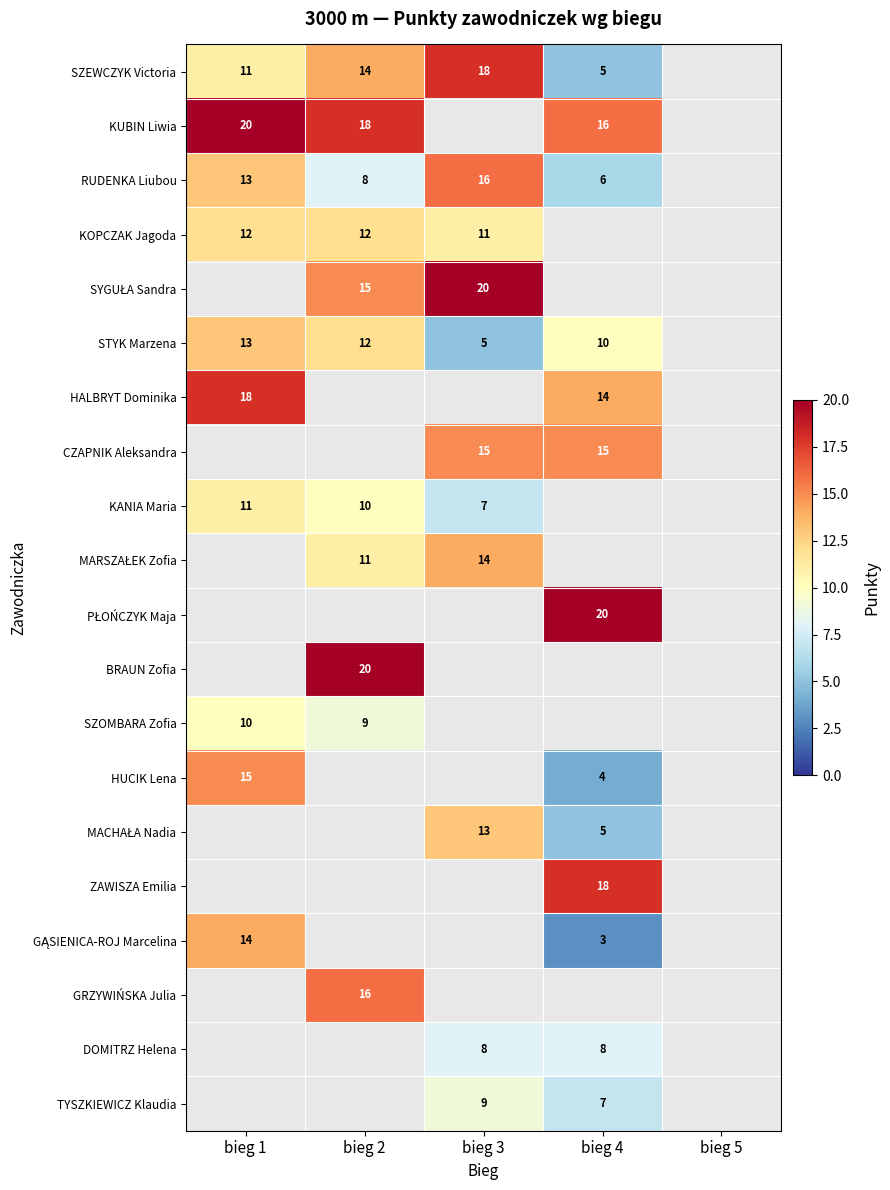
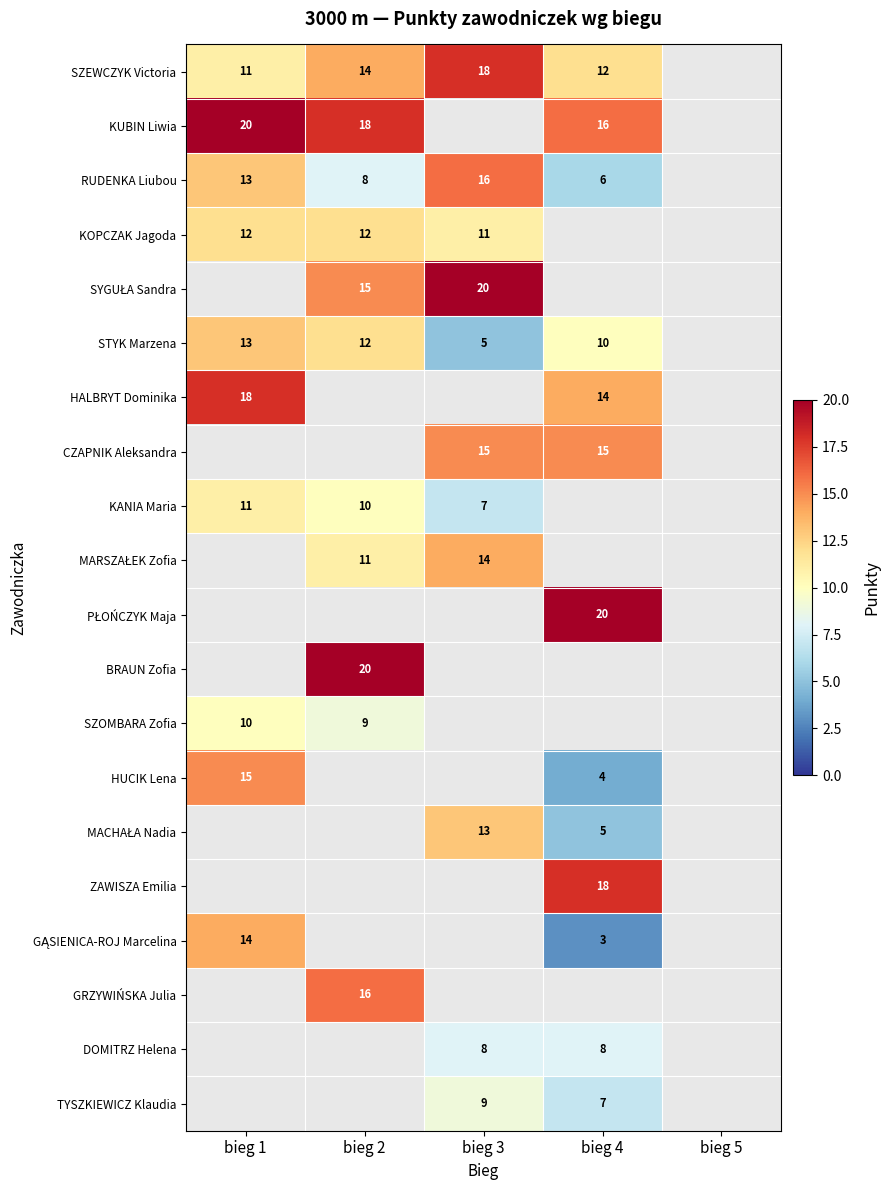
SZEWCZYK Victoria, bieg 4: 5 -> 12
